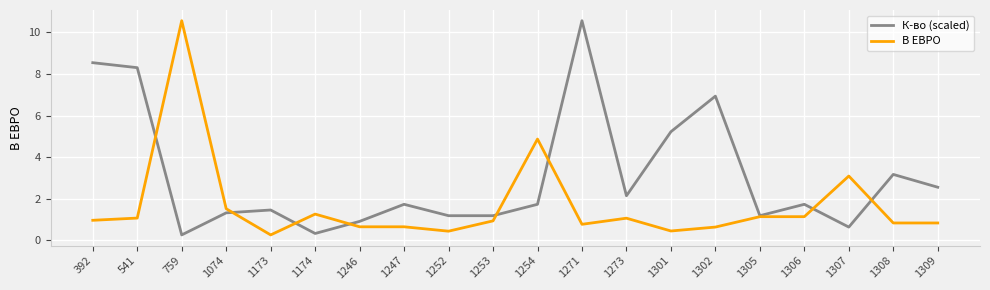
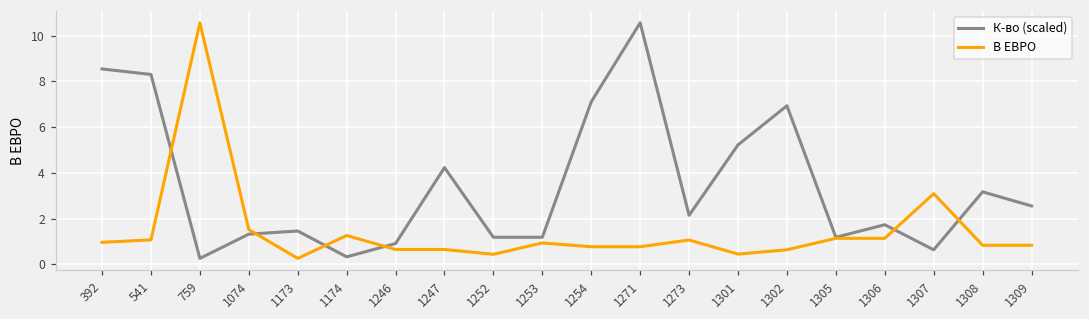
К-во (scaled), 1247: 1.7 -> 4.2
К-во (scaled), 1254: 1.7 -> 7.1
В ЕВРО, 1254: 4.9 -> 0.8
